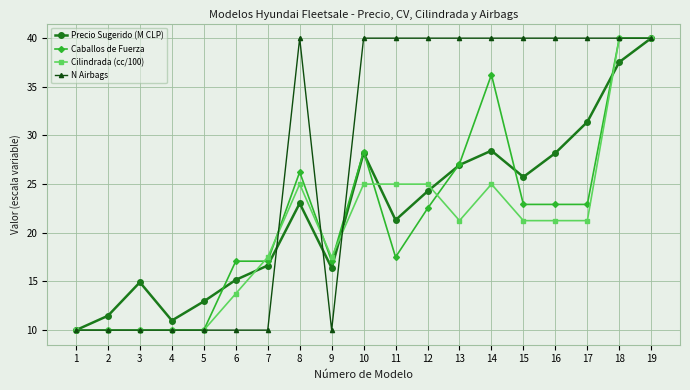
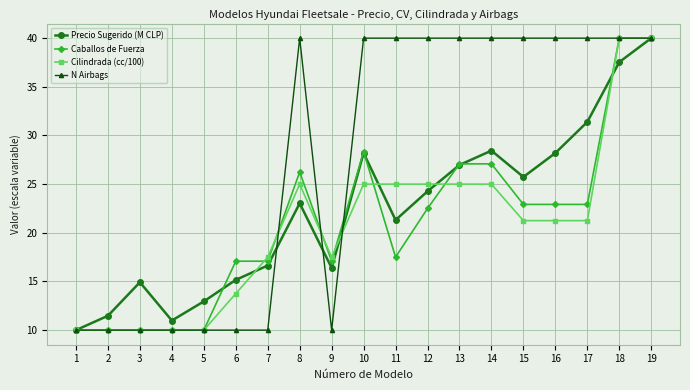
Cilindrada (cc/100), 13: 21 -> 25
Caballos de Fuerza, 14: 36 -> 27
